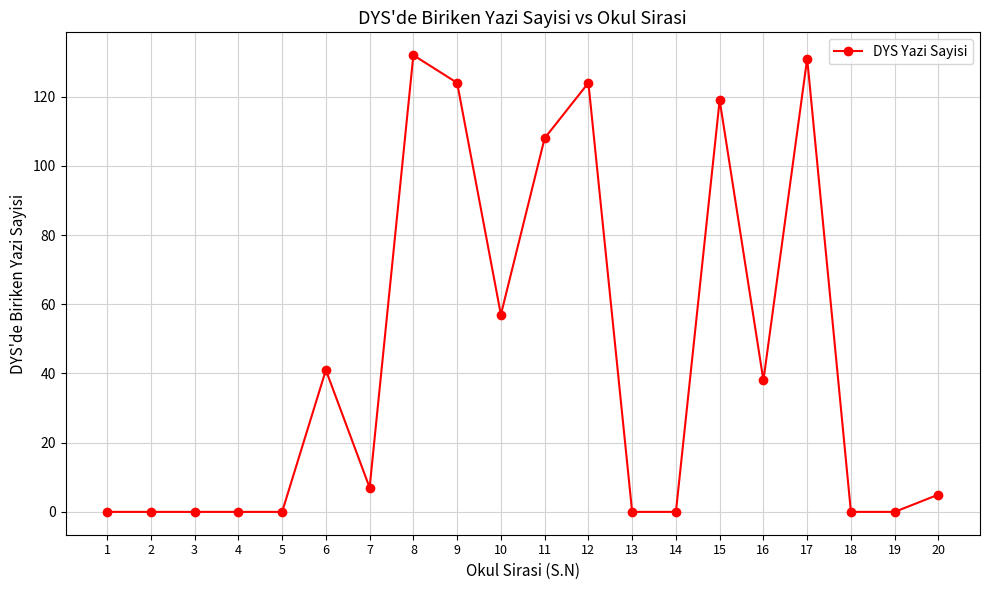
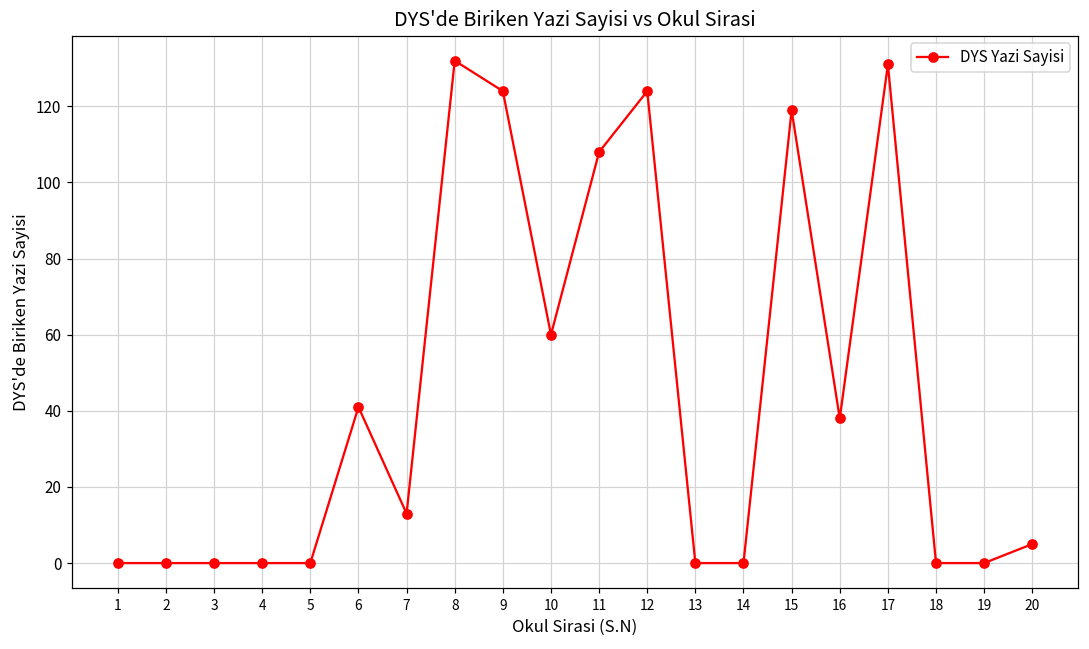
7: 7 -> 13
10: 57 -> 60
